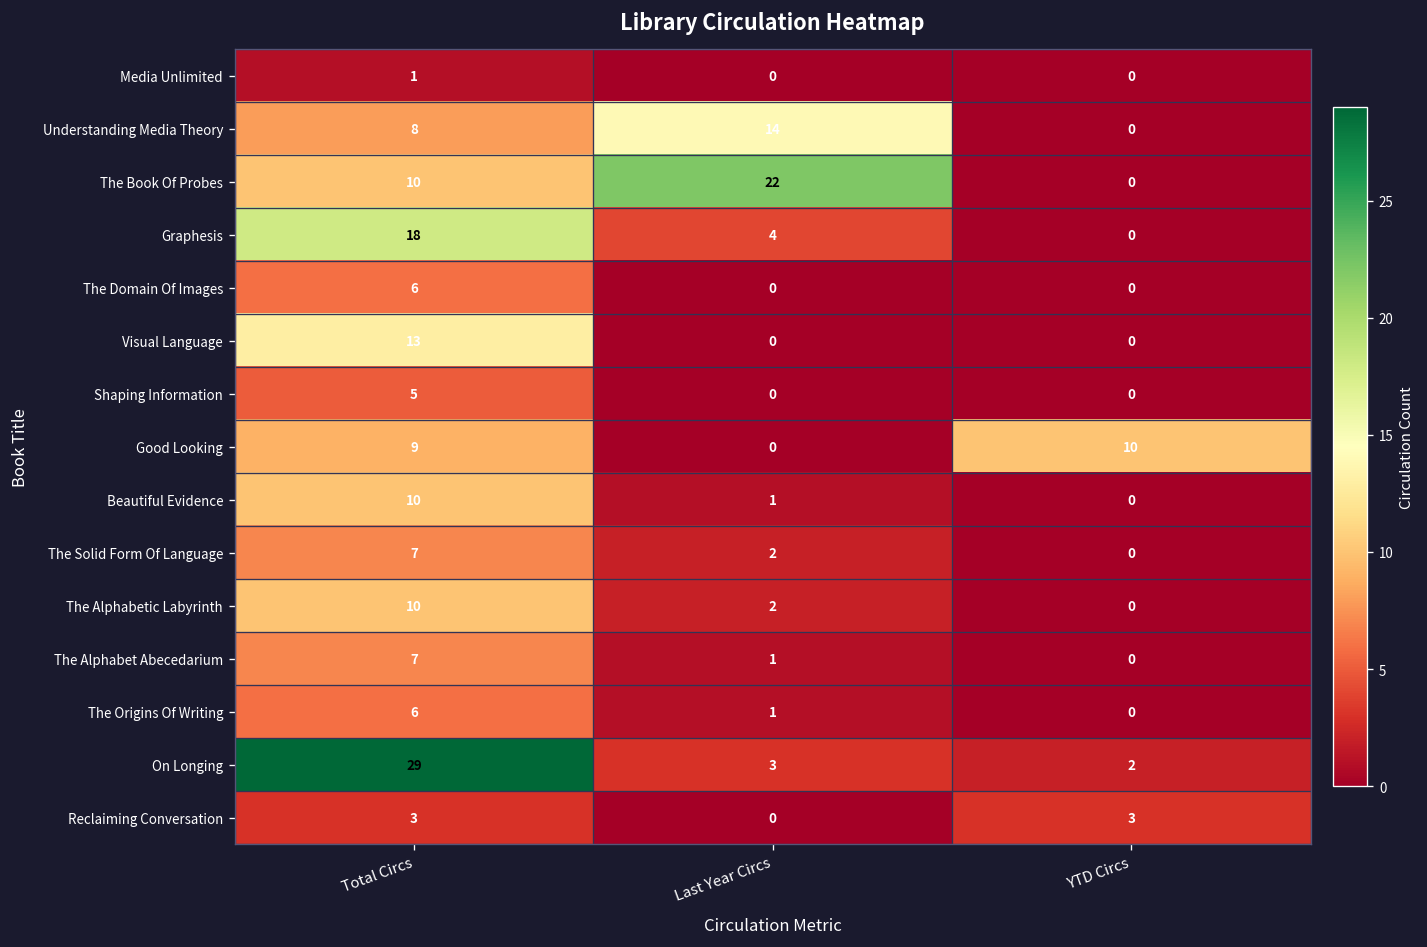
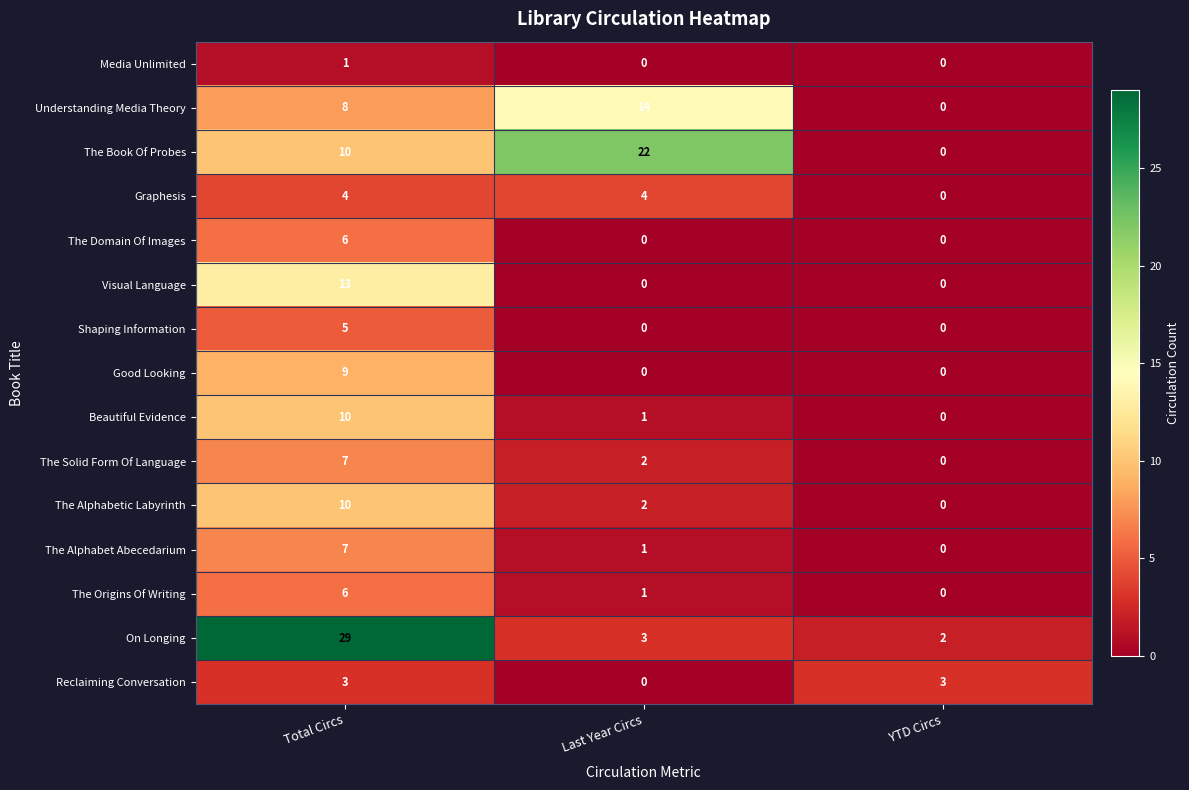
Graphesis, Total Circs: 18 -> 4
Good Looking, YTD Circs: 10 -> 0
